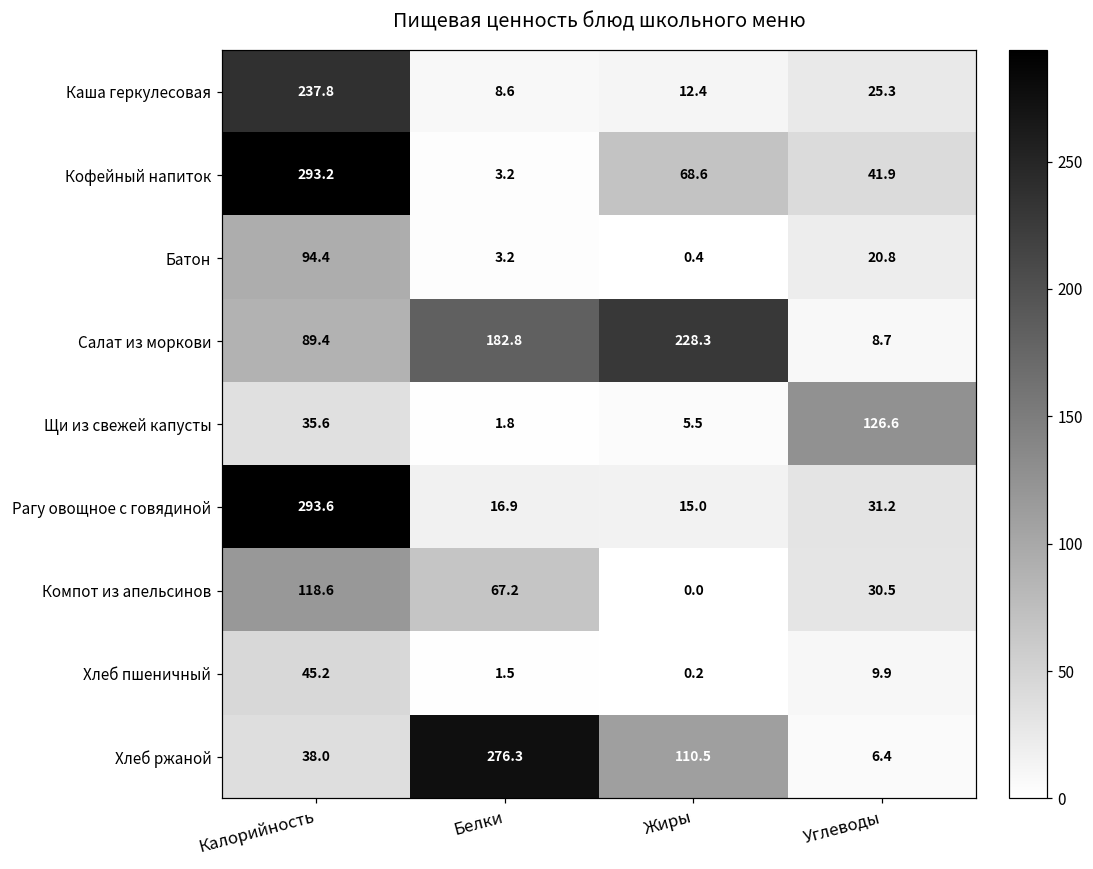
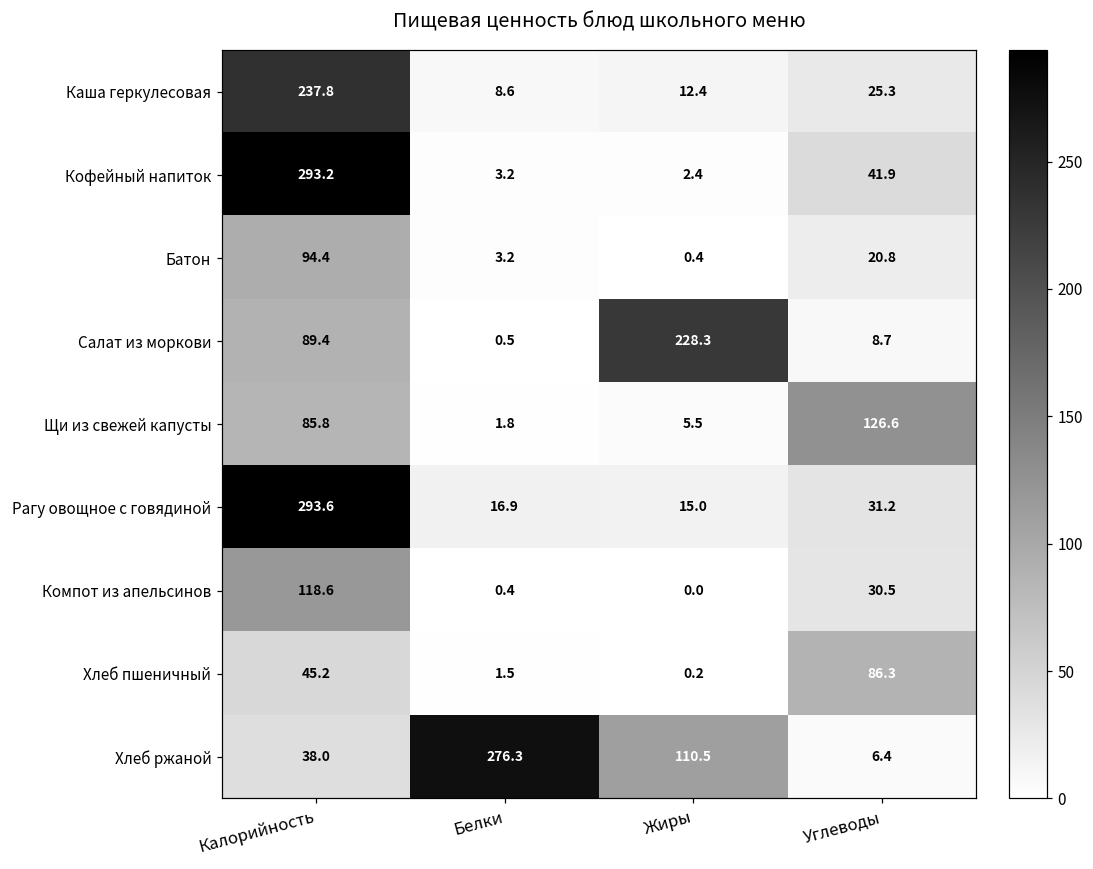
Кофейный напиток, Жиры: 68.6 -> 2.4
Салат из моркови, Белки: 182.8 -> 0.5
Щи из свежей капусты, Калорийность: 35.6 -> 85.8
Компот из апельсинов, Белки: 67.2 -> 0.4
Хлеб пшеничный, Углеводы: 9.9 -> 86.3
